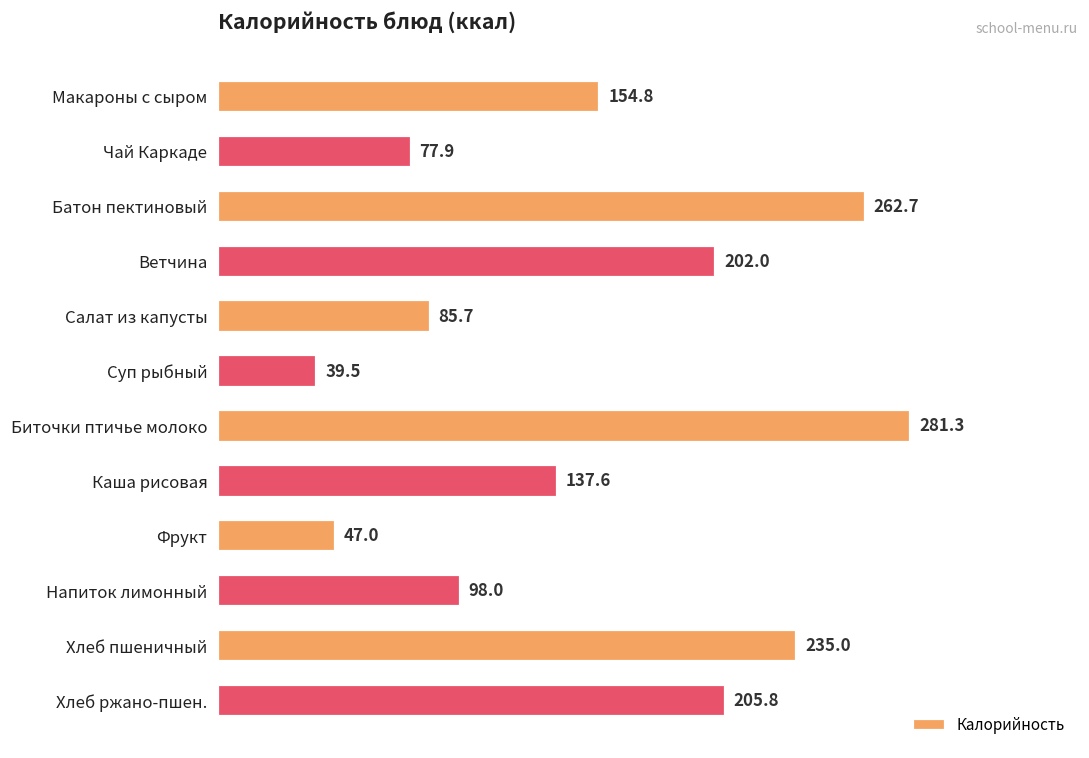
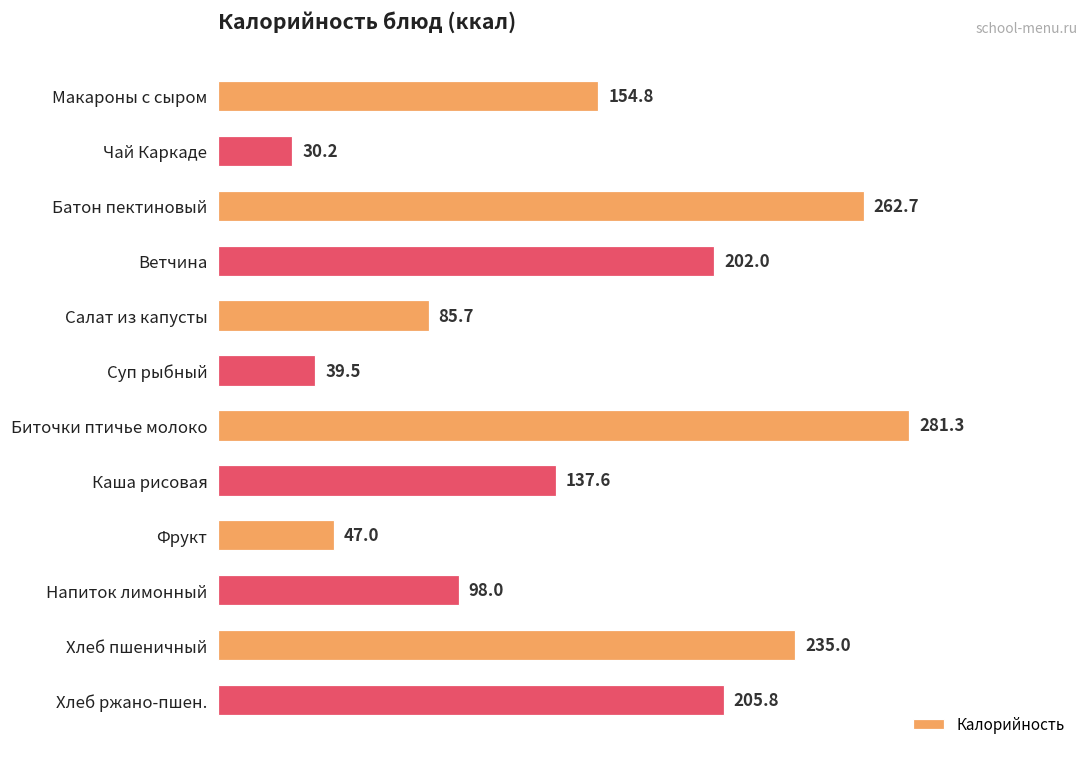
Чай Каркаде: 77.9 -> 30.2
